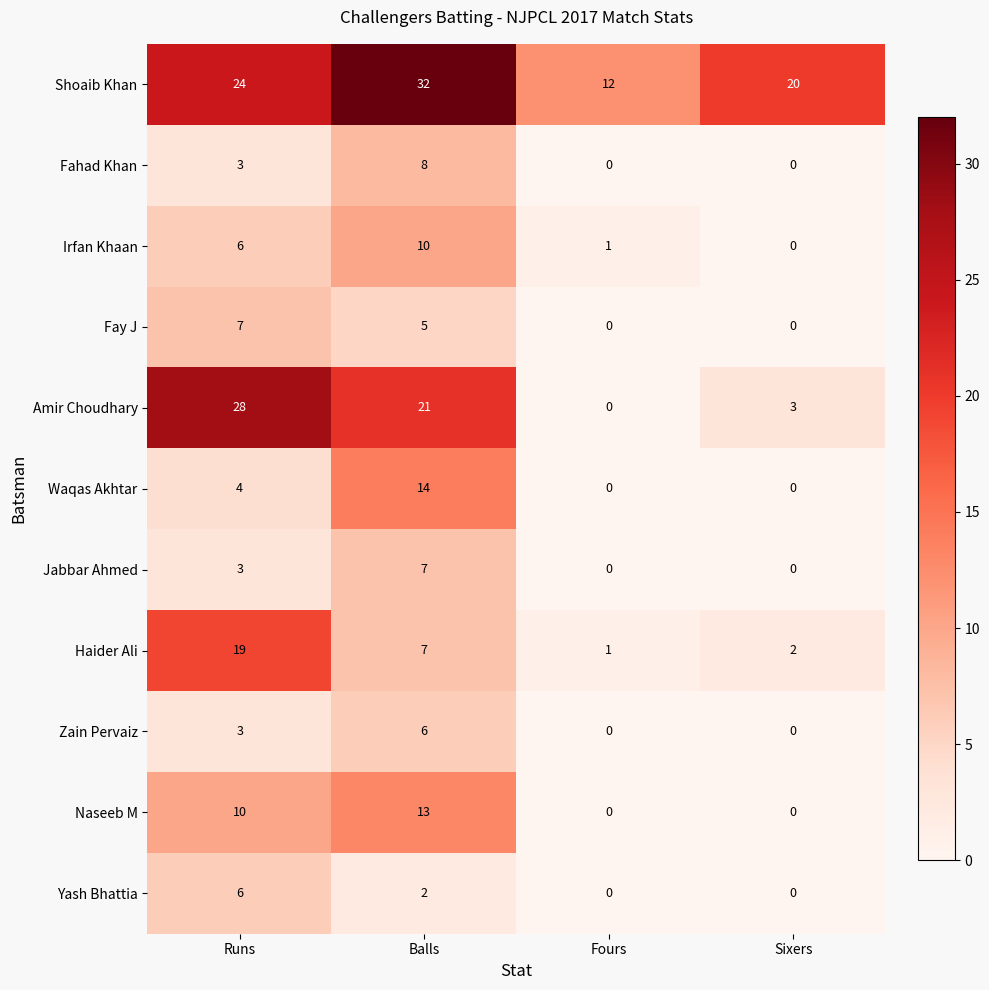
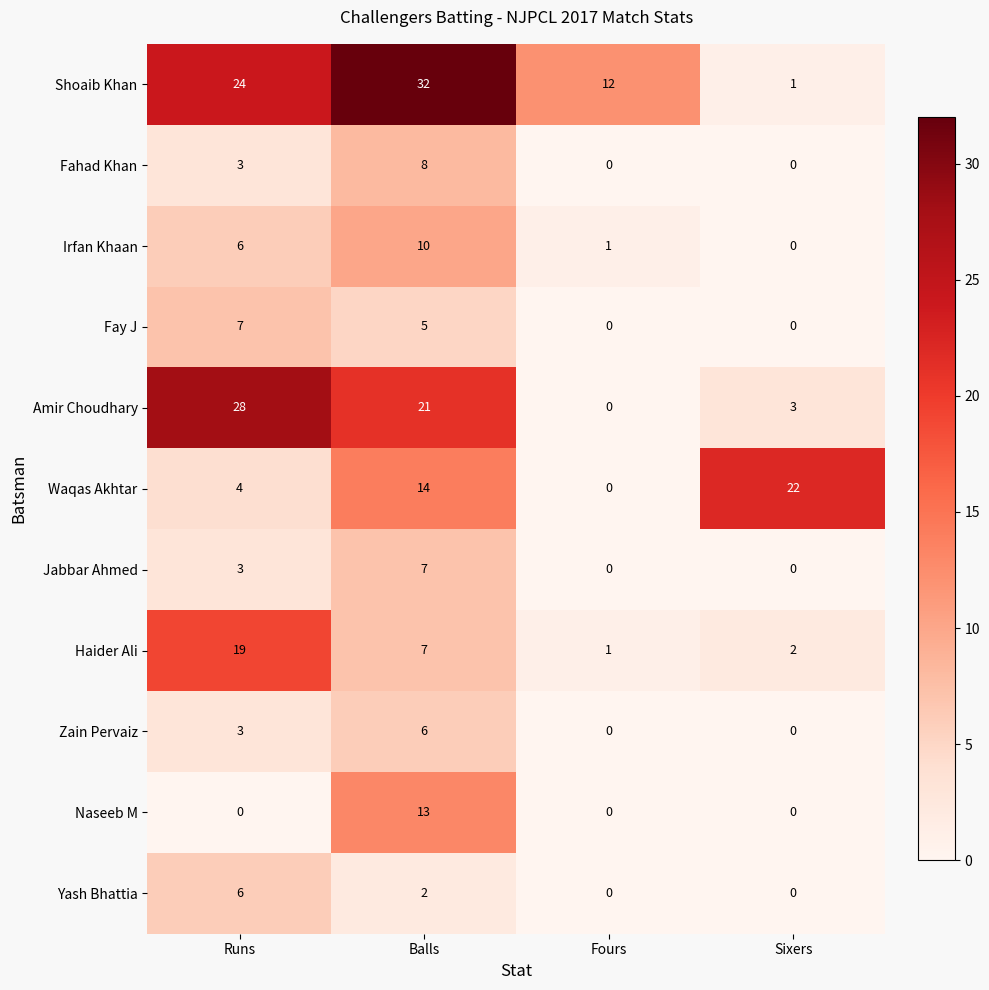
Shoaib Khan, Sixers: 20 -> 1
Waqas Akhtar, Sixers: 0 -> 22
Naseeb M, Runs: 10 -> 0
